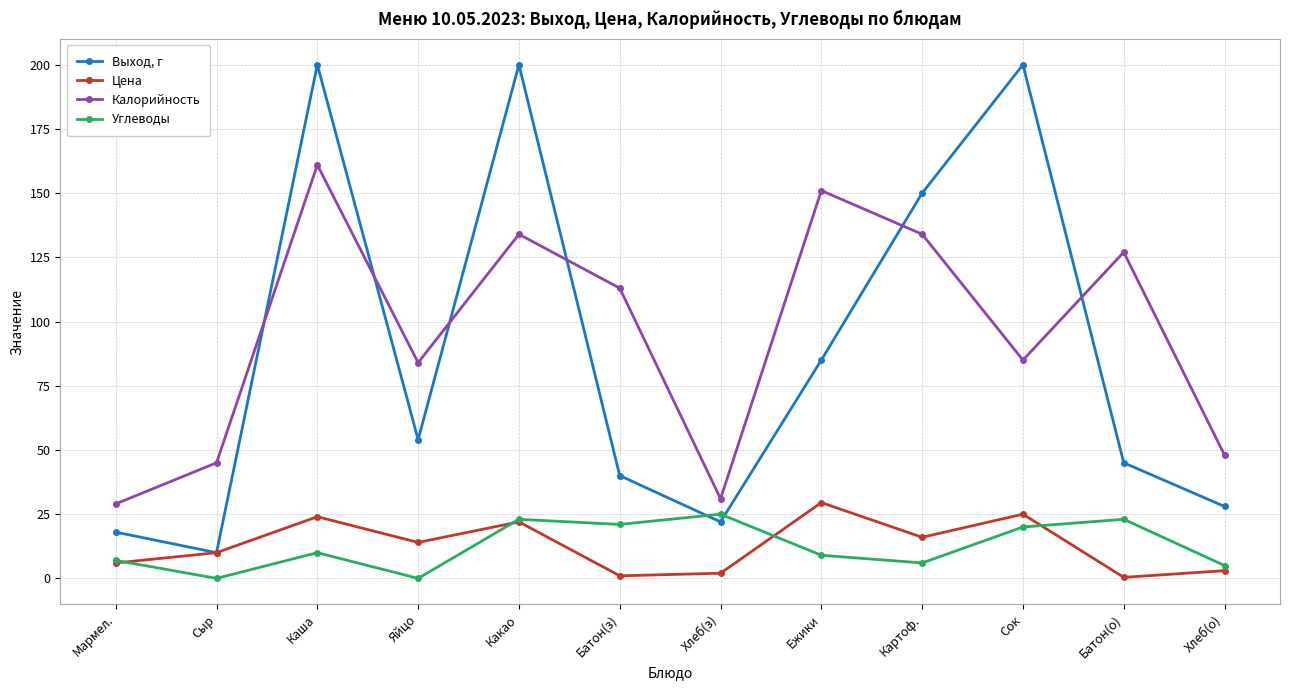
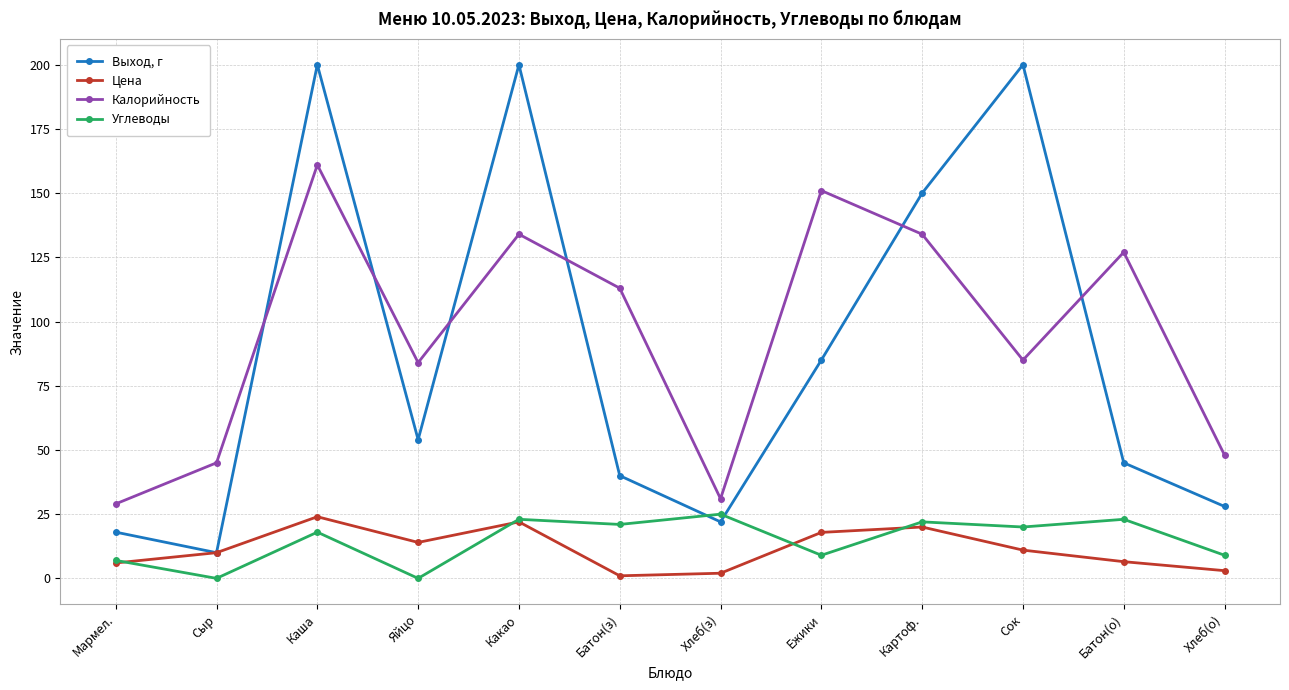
Углеводы, Каша: 10 -> 18
Цена, Ежики: 30 -> 18
Цена, Картоф.: 16 -> 20
Углеводы, Картоф.: 6 -> 22
Цена, Сок: 25 -> 11
Цена, Батон(о): 0 -> 7
Углеводы, Хлеб(о): 5 -> 9
